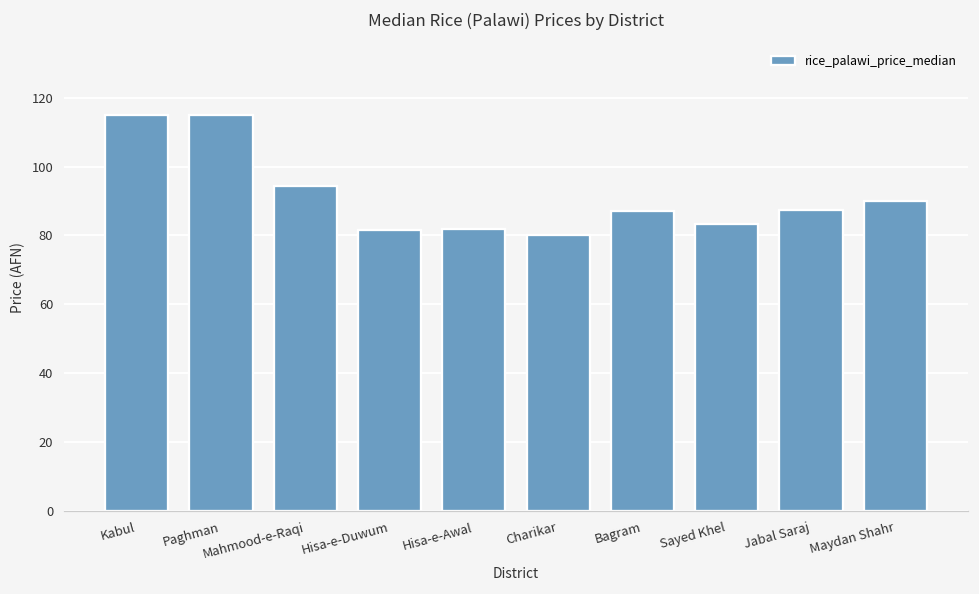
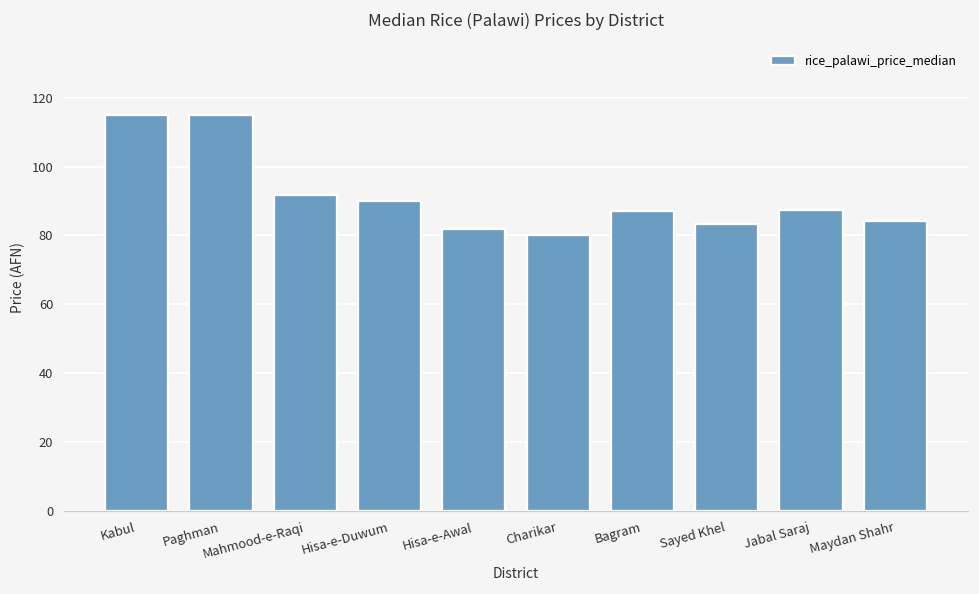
Mahmood-e-Raqi: 95 -> 92
Hisa-e-Duwum: 82 -> 90
Maydan Shahr: 90 -> 84
